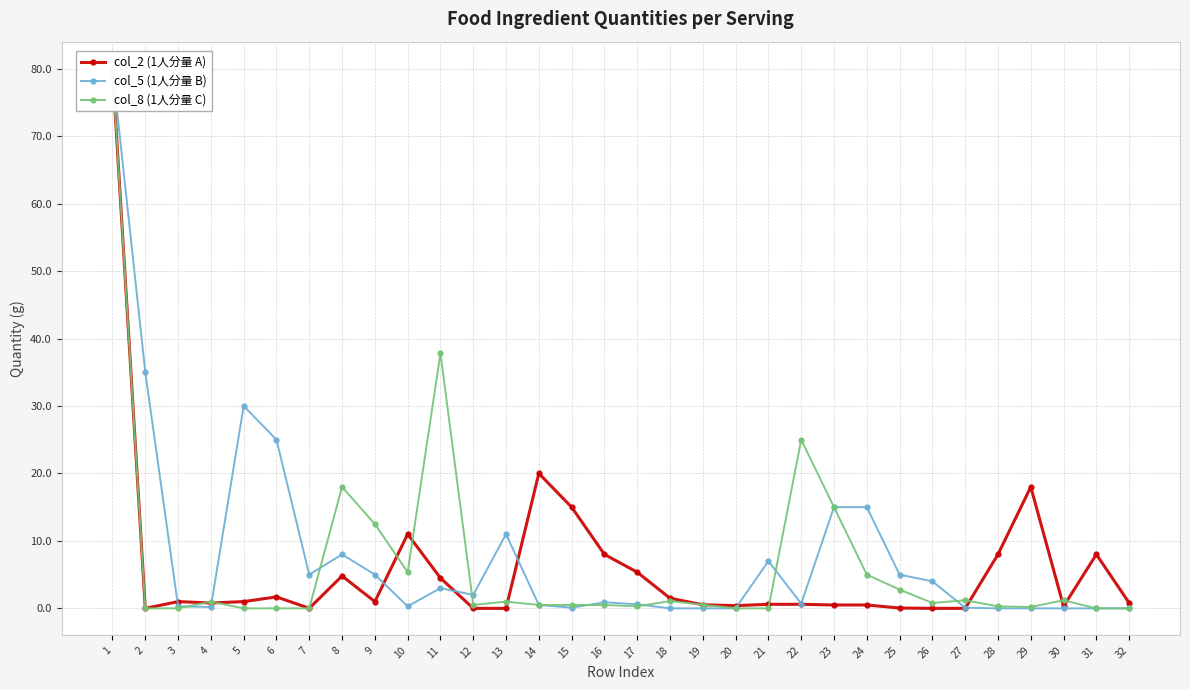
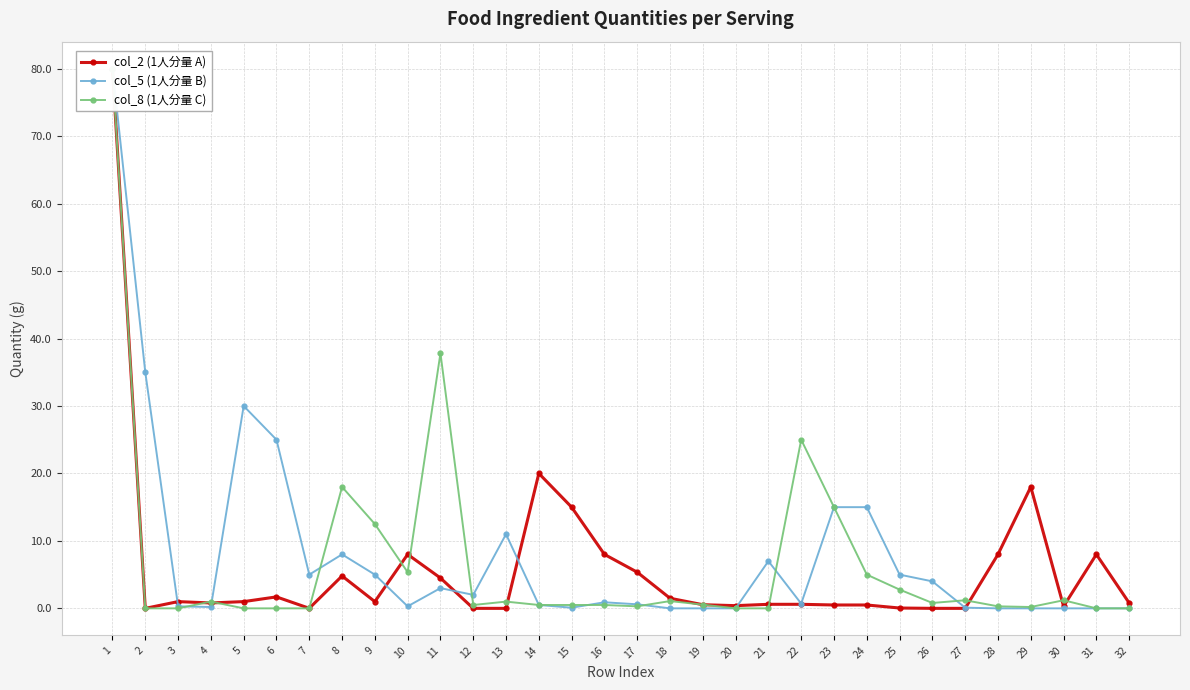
col_2 (1人分量 A), 10: 11 -> 8
